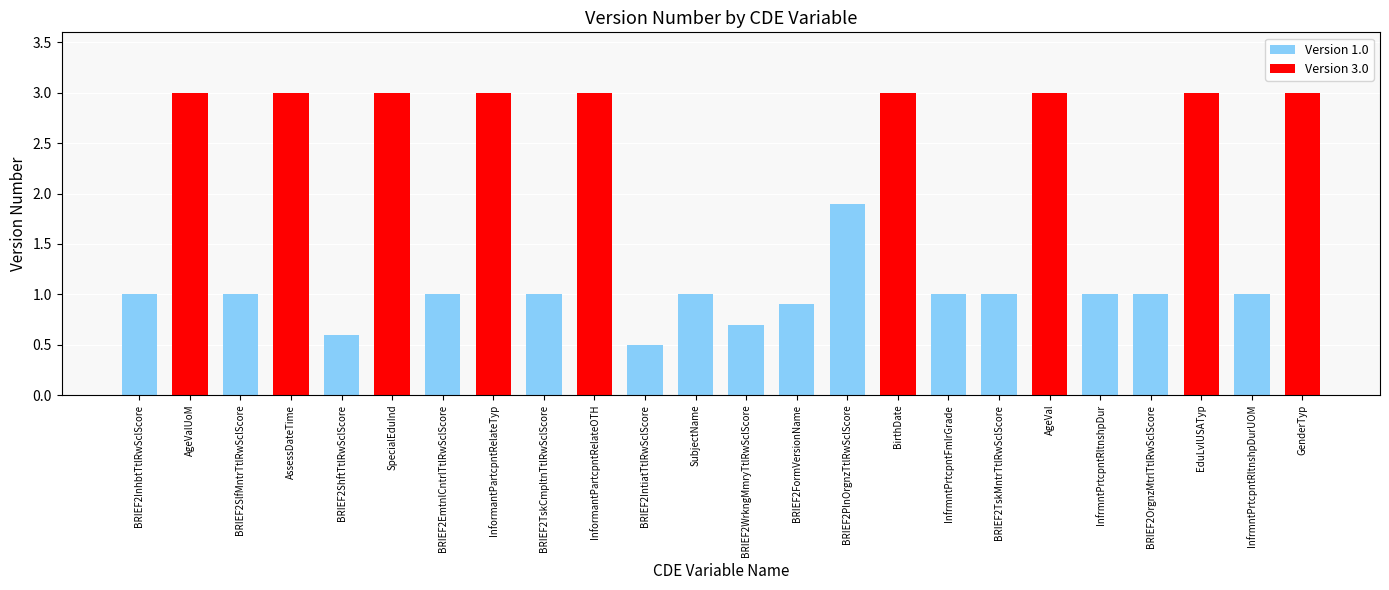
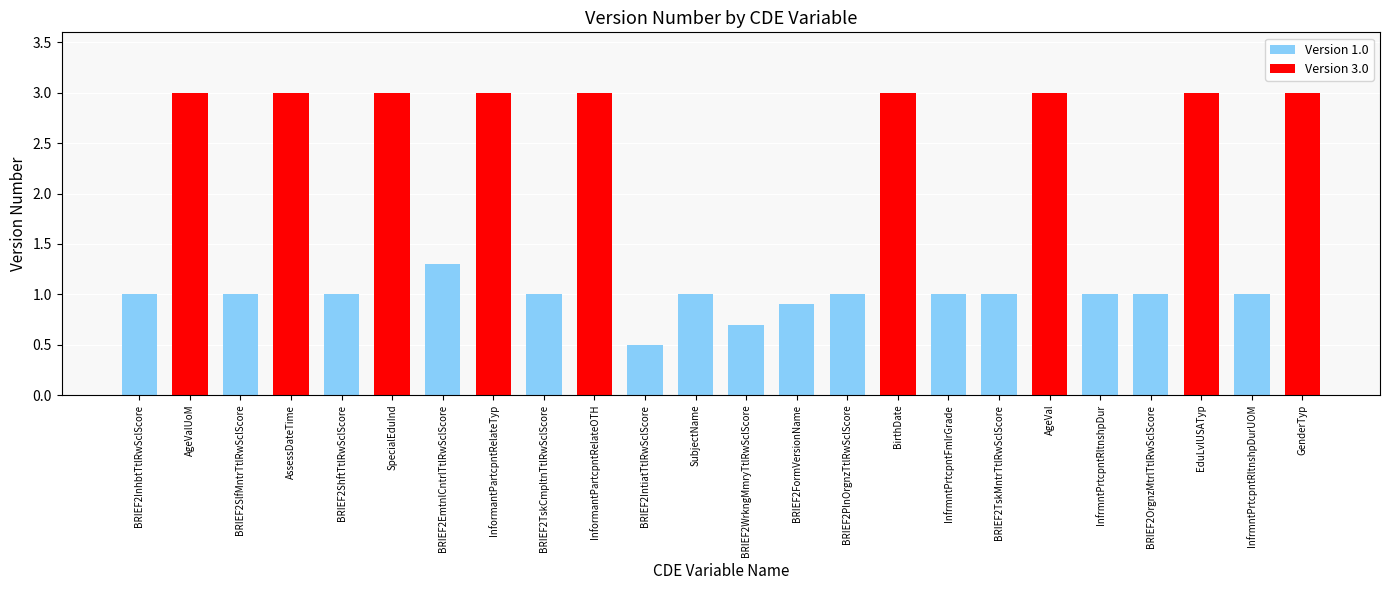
BRIEF2ShftTtlRwSclScore: 0.6 -> 1.0
BRIEF2EmtnlCntrlTtlRwSclScore: 1.0 -> 1.3
BRIEF2PlnOrgnzTtlRwSclScore: 1.9 -> 1.0
